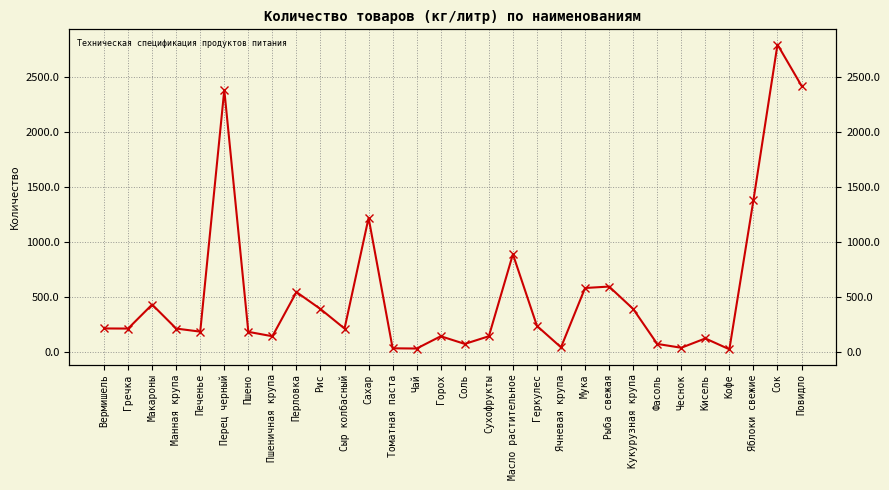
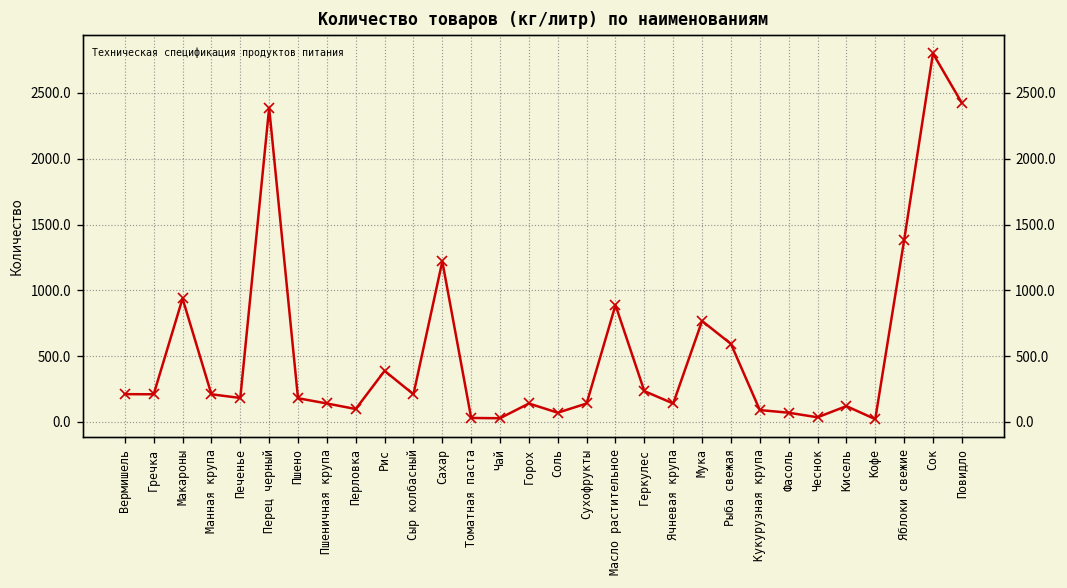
Макароны: 430 -> 940
Перловка: 540 -> 100
Ячневая крупа: 40 -> 140
Мука: 580 -> 770
Кукурузная крупа: 390 -> 90
